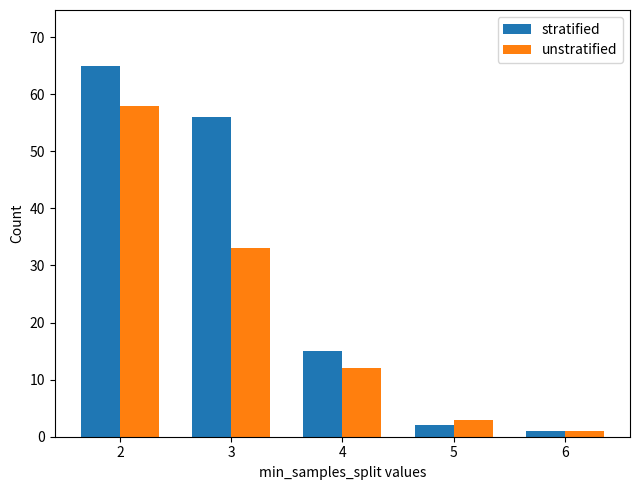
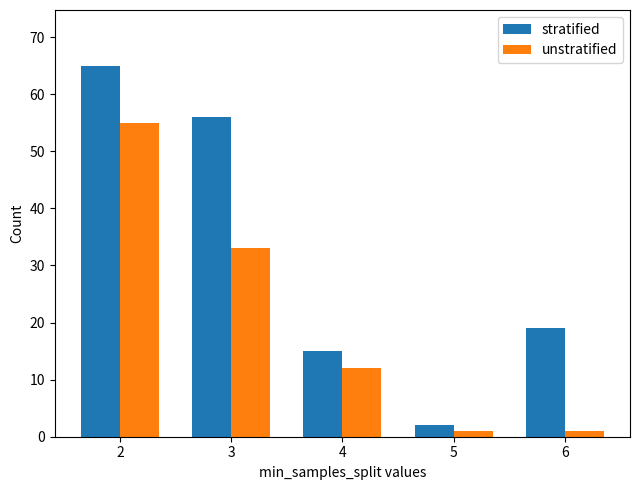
unstratified, 2: 58 -> 55
unstratified, 5: 3 -> 1
stratified, 6: 1 -> 19
